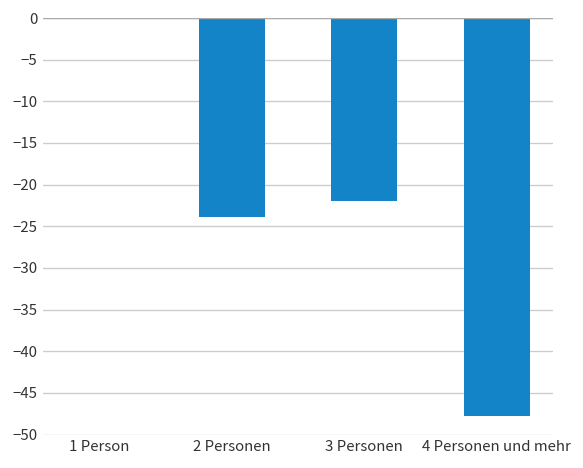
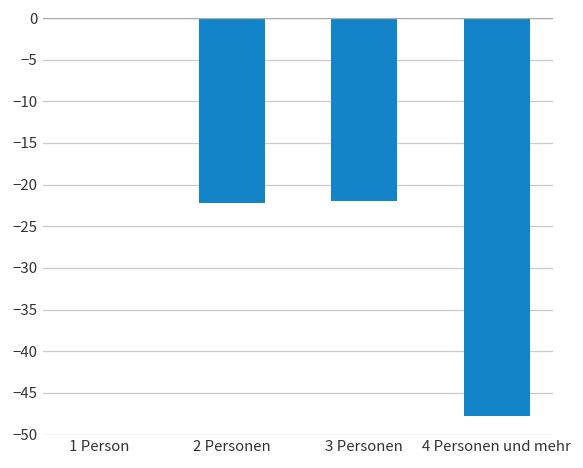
2 Personen: -24 -> -22
